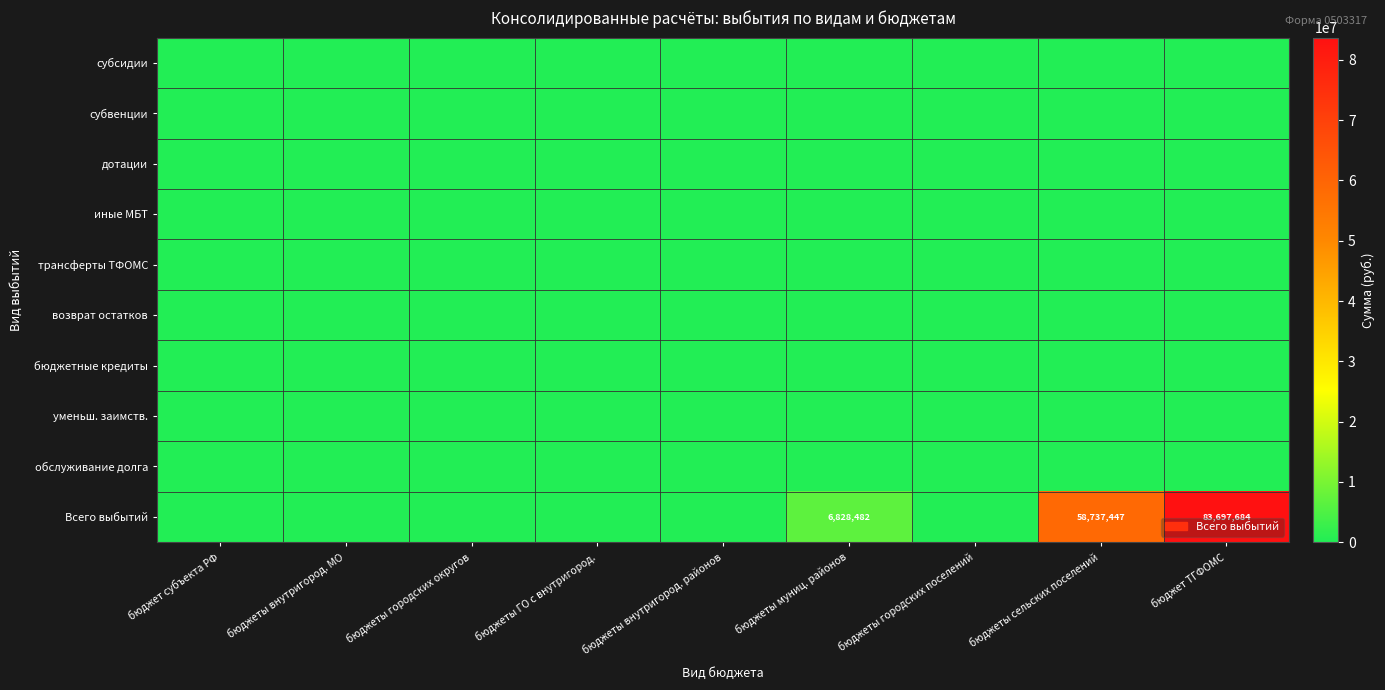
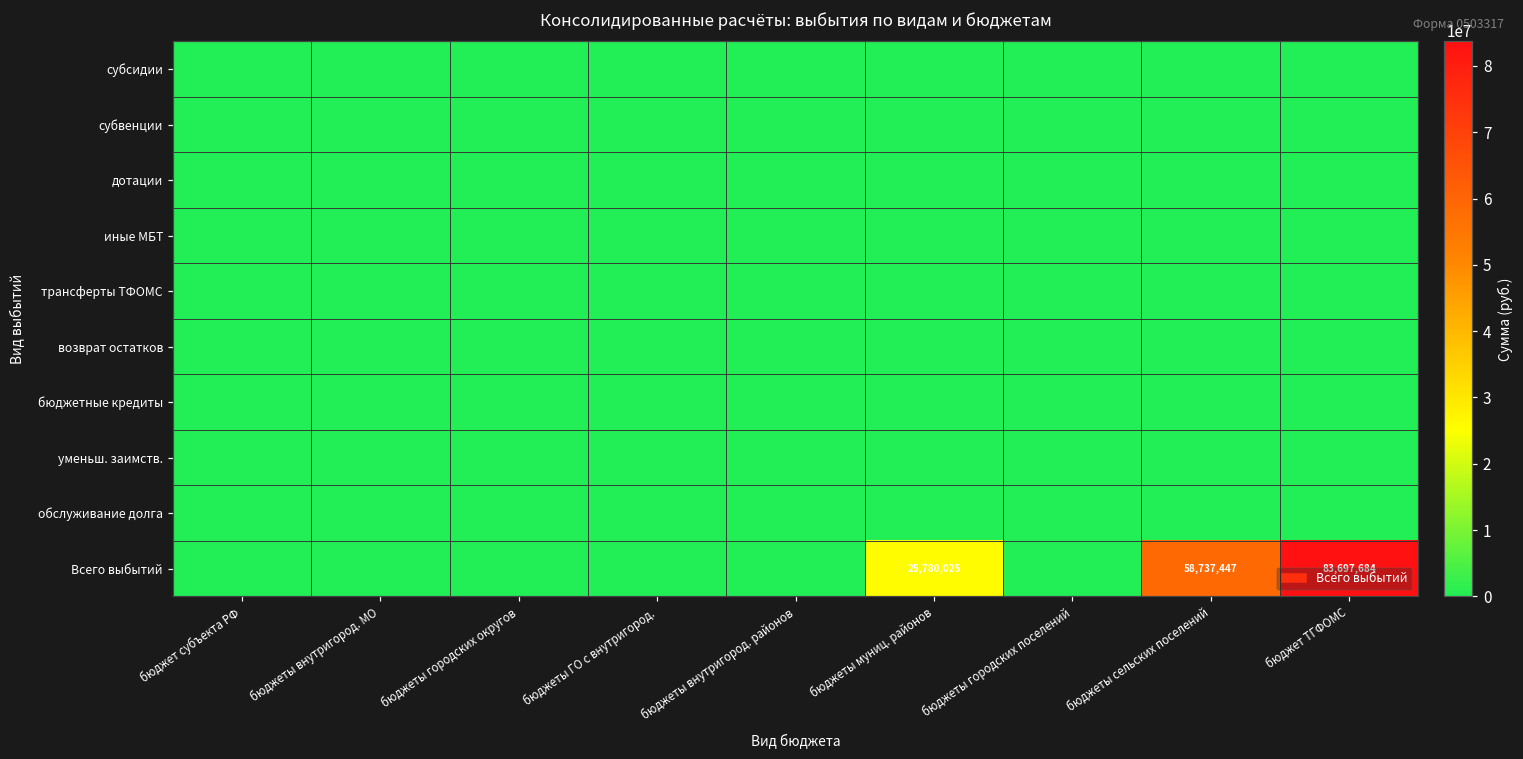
Всего выбытий, бюджеты муниц. районов: 6,828,482 -> 25,780,025
